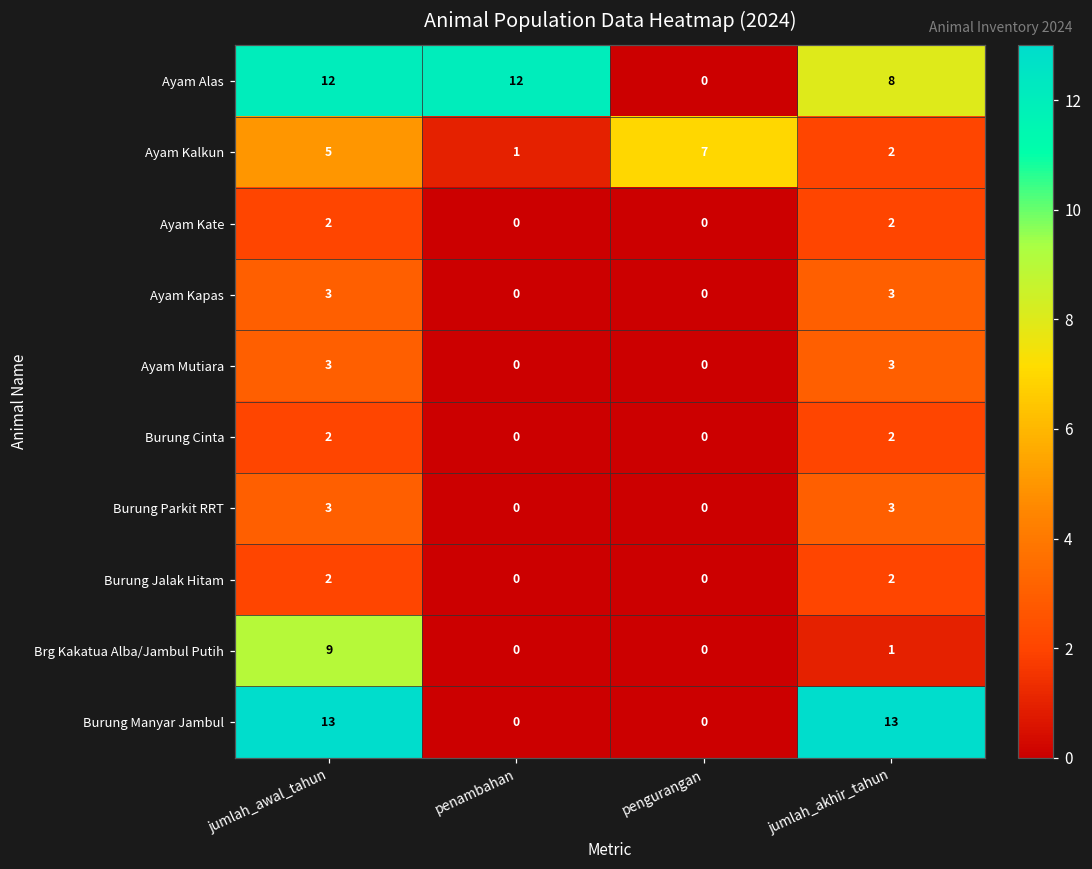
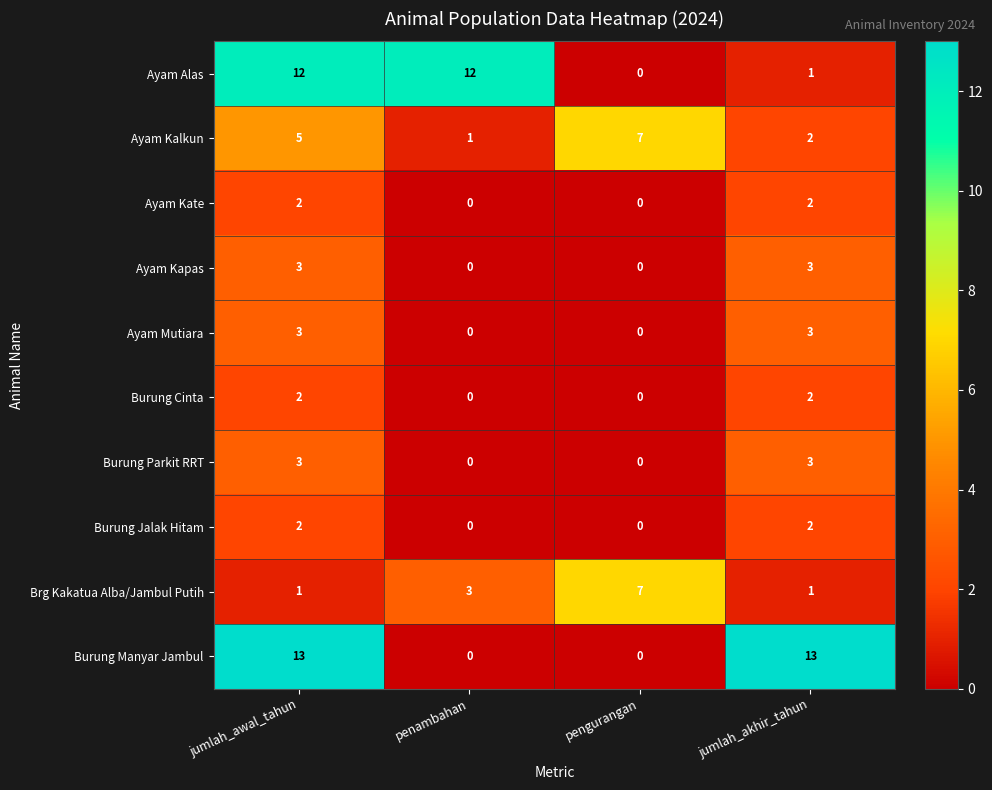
Ayam Alas, jumlah_akhir_tahun: 8 -> 1
Brg Kakatua Alba/Jambul Putih, jumlah_awal_tahun: 9 -> 1
Brg Kakatua Alba/Jambul Putih, penambahan: 0 -> 3
Brg Kakatua Alba/Jambul Putih, pengurangan: 0 -> 7
